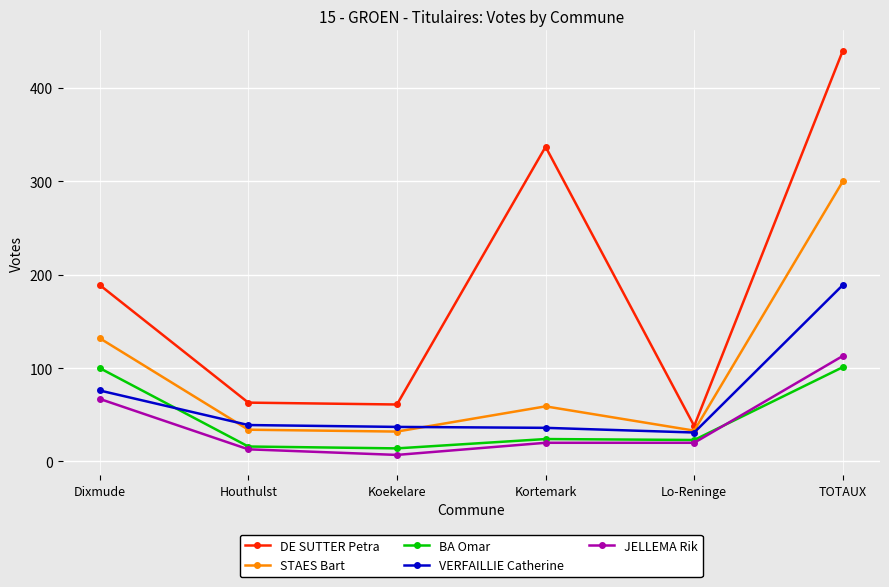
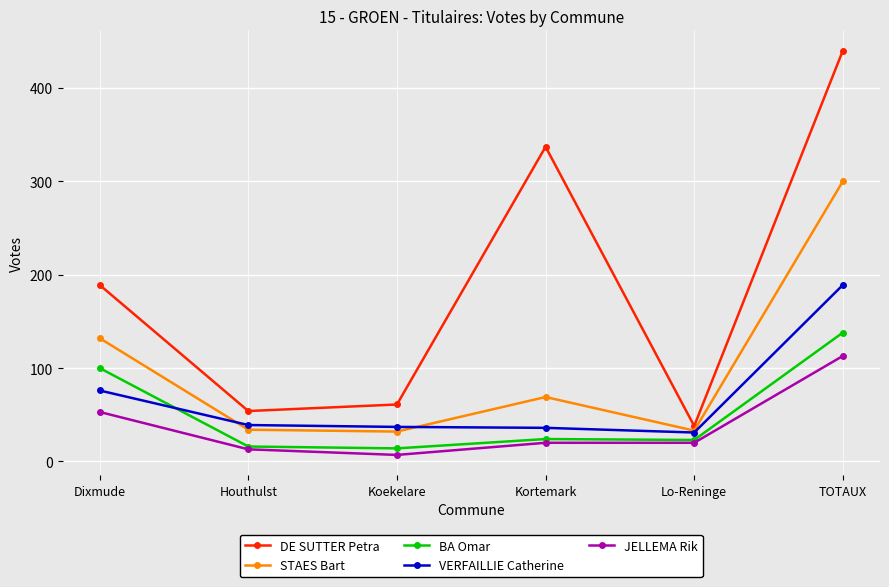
JELLEMA Rik, Dixmude: 70 -> 50
DE SUTTER Petra, Houthulst: 60 -> 50
STAES Bart, Kortemark: 60 -> 70
BA Omar, TOTAUX: 100 -> 140
